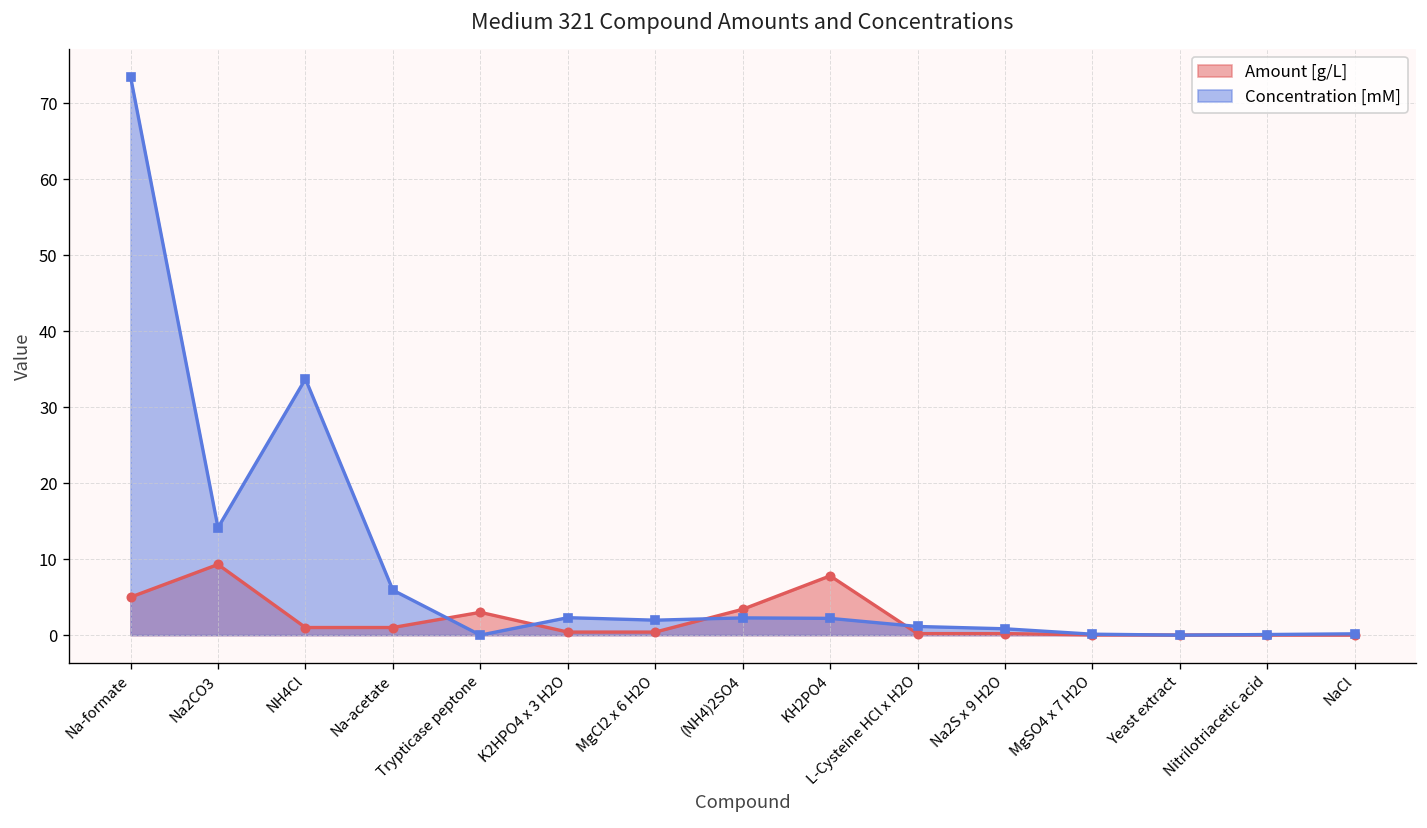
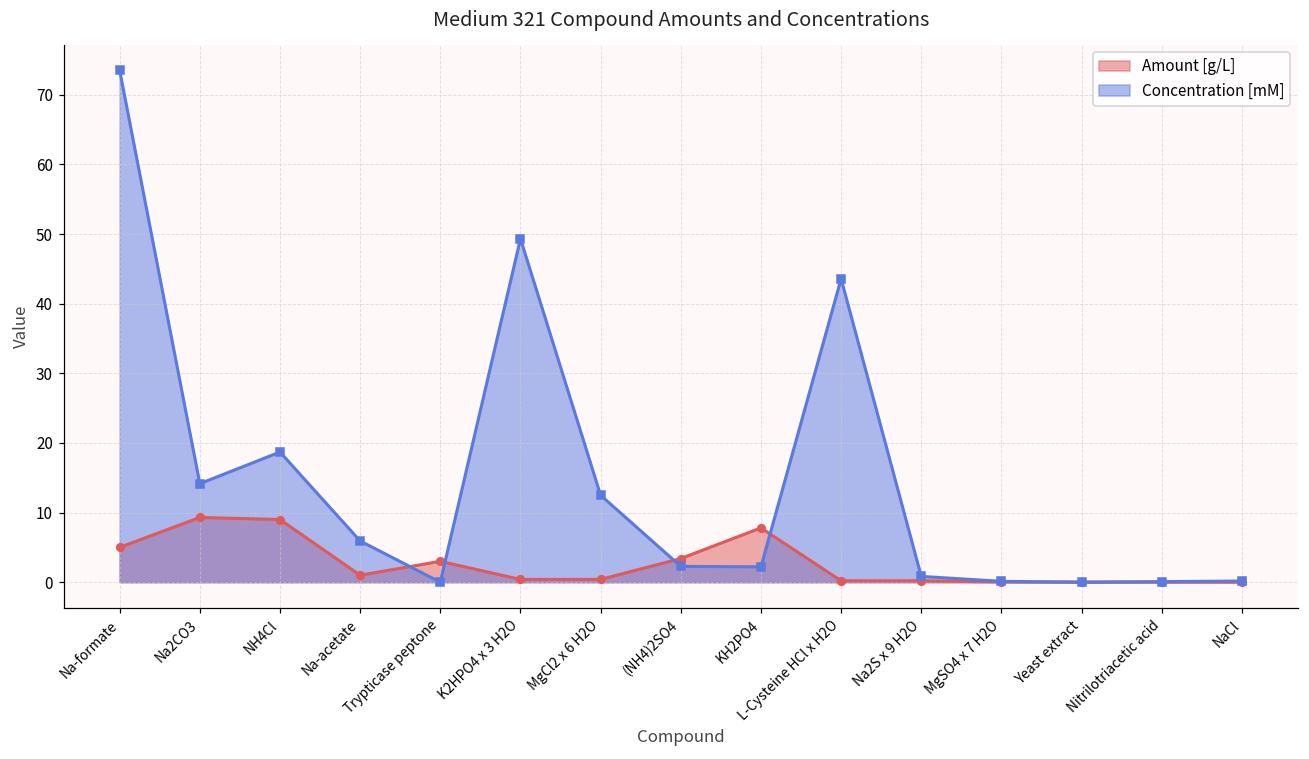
Amount [g/L], NH4Cl: 1 -> 9
Concentration [mM], NH4Cl: 34 -> 19
Concentration [mM], K2HPO4 x 3 H2O: 2 -> 49
Concentration [mM], MgCl2 x 6 H2O: 2 -> 12
Concentration [mM], L-Cysteine HCl x H2O: 1 -> 44
